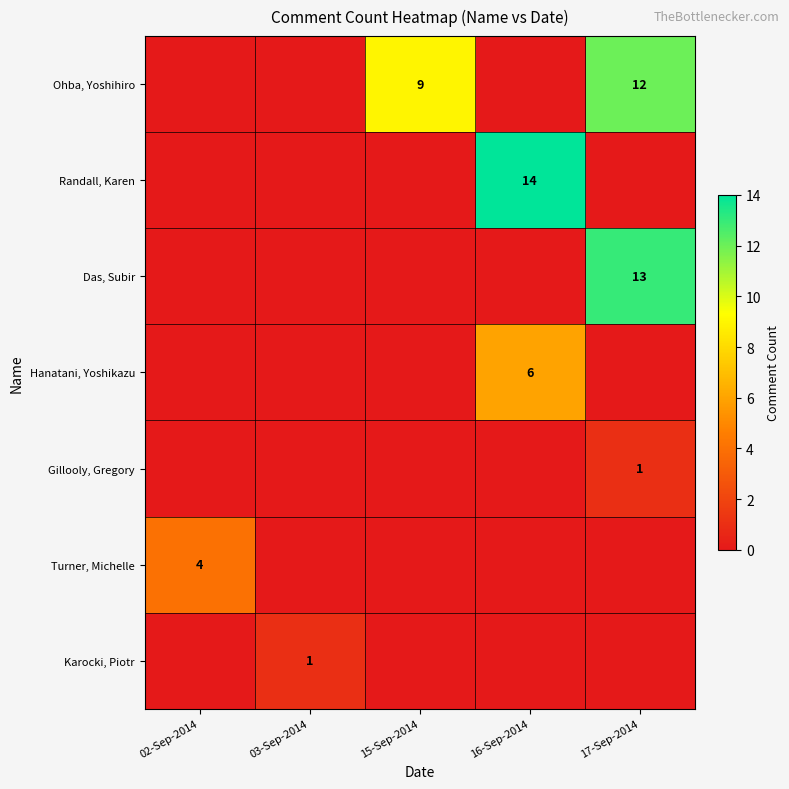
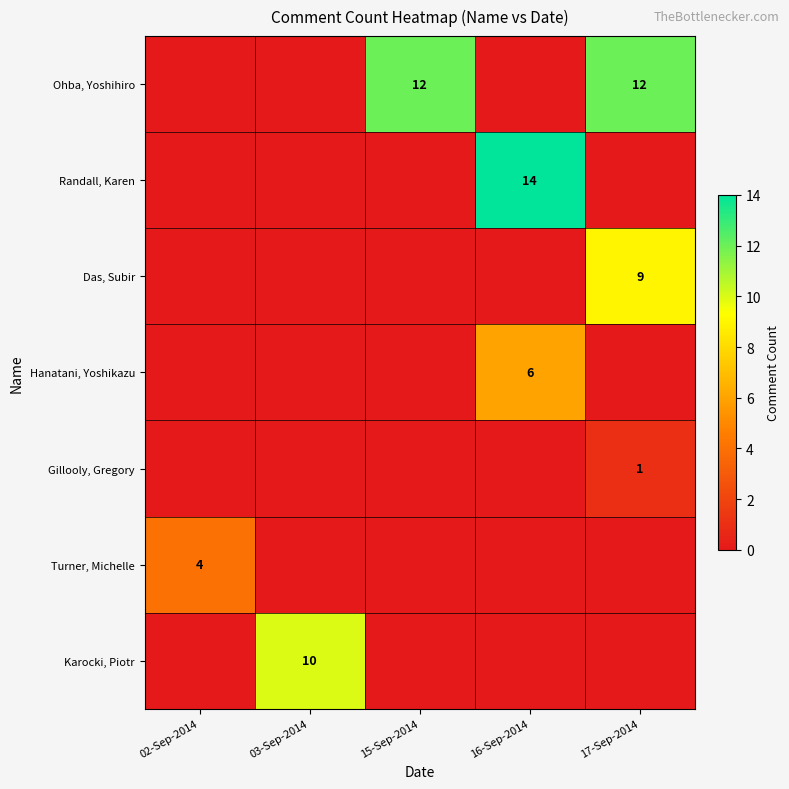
Ohba, Yoshihiro, 15-Sep-2014: 9 -> 12
Das, Subir, 17-Sep-2014: 13 -> 9
Karocki, Piotr, 03-Sep-2014: 1 -> 10
